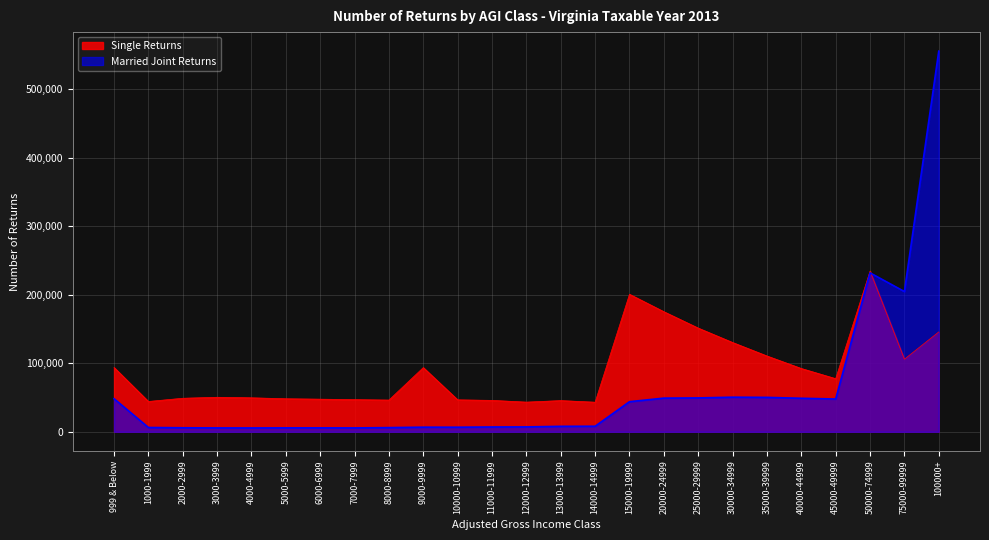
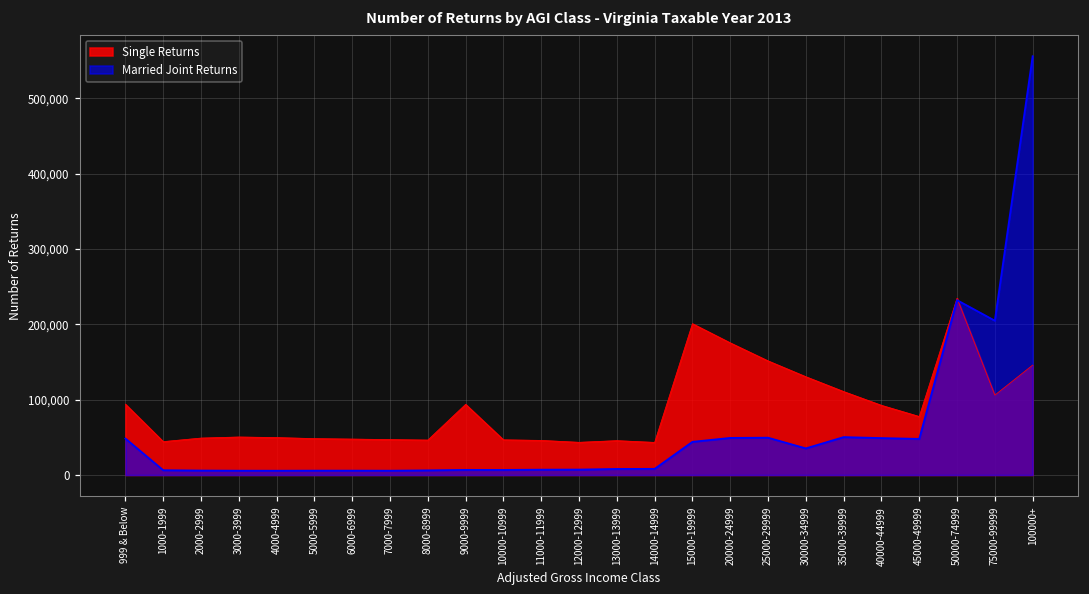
Married Joint Returns, 30000-34999: 50,000 -> 40,000
